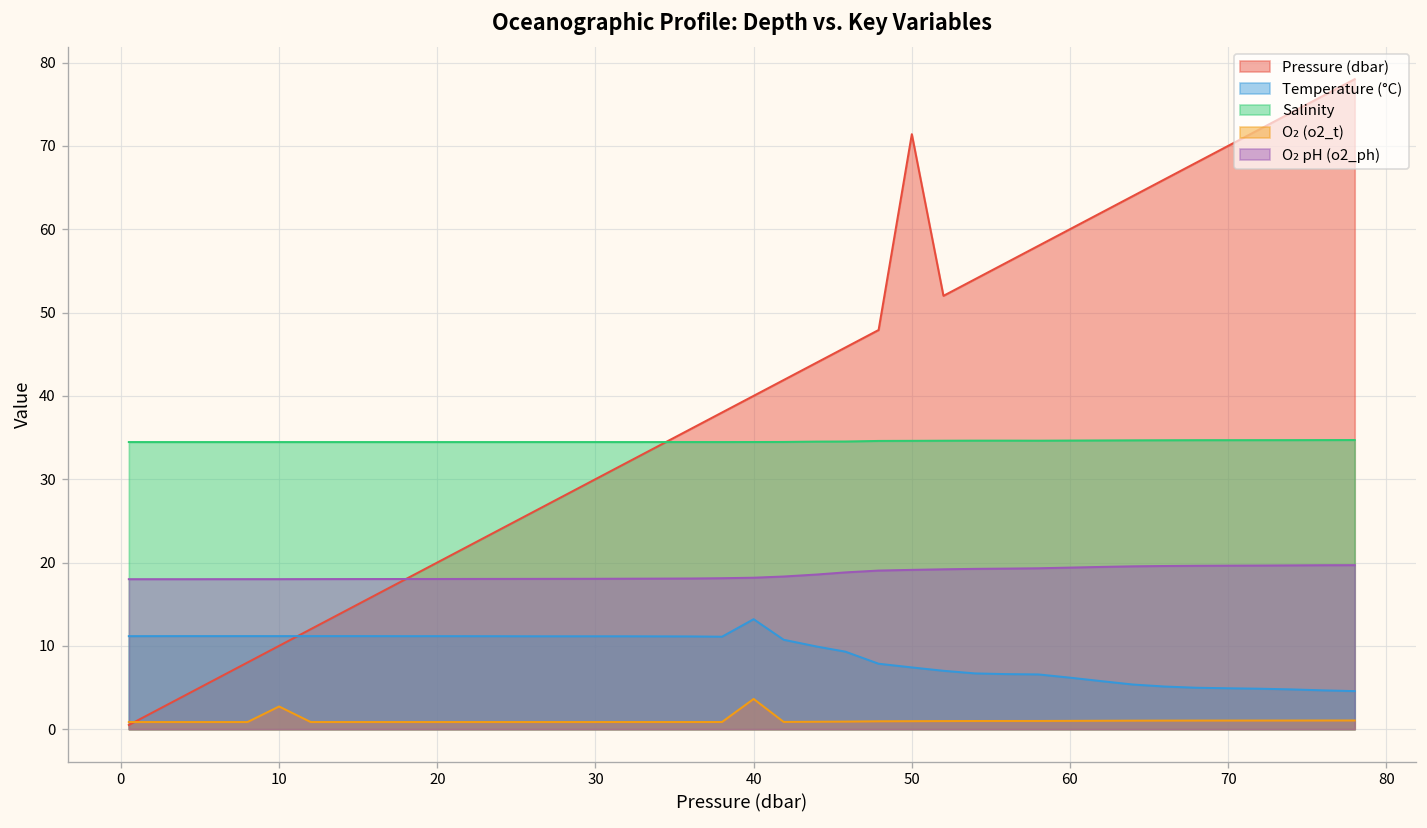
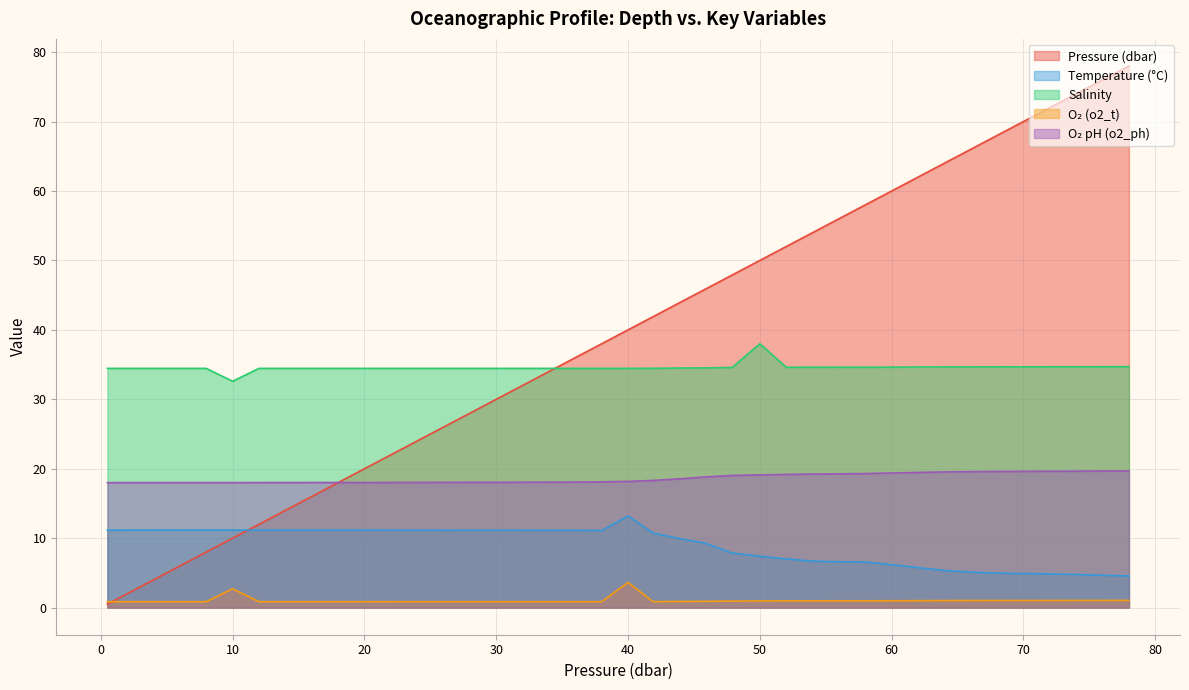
Salinity, 10: 34 -> 33
Pressure (dbar), 50: 71 -> 50
Salinity, 50: 35 -> 38
